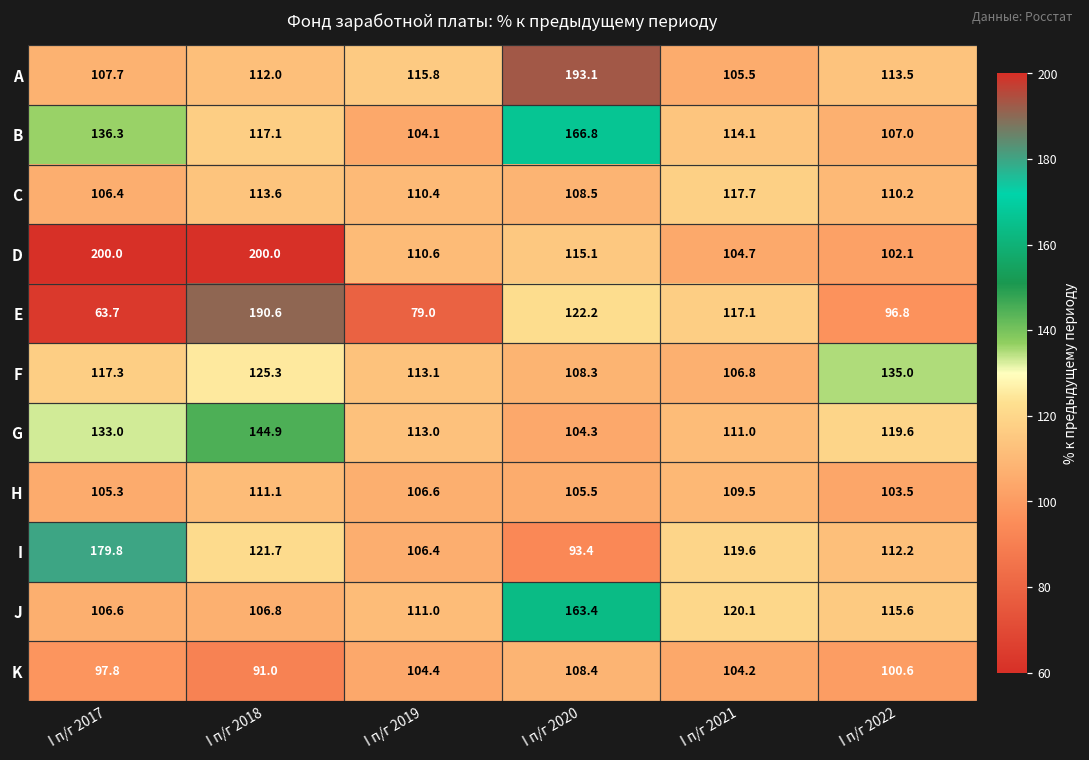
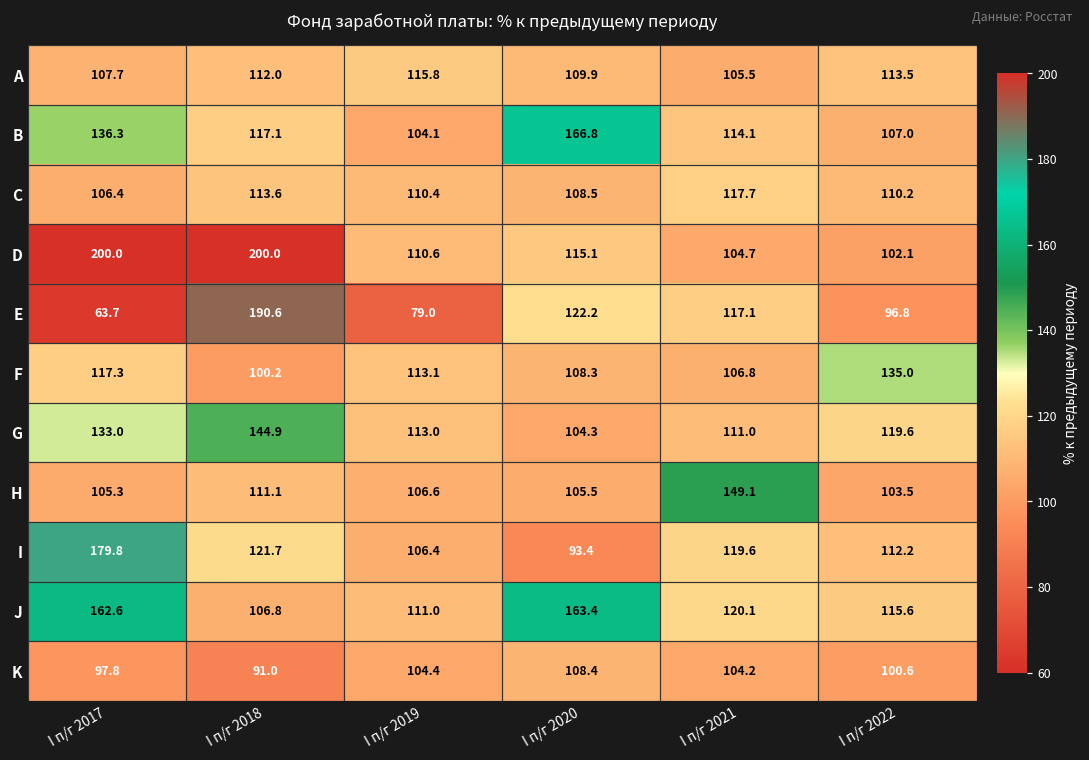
A, I п/г 2020: 193.1 -> 109.9
F, I п/г 2018: 125.3 -> 100.2
H, I п/г 2021: 109.5 -> 149.1
J, I п/г 2017: 106.6 -> 162.6
